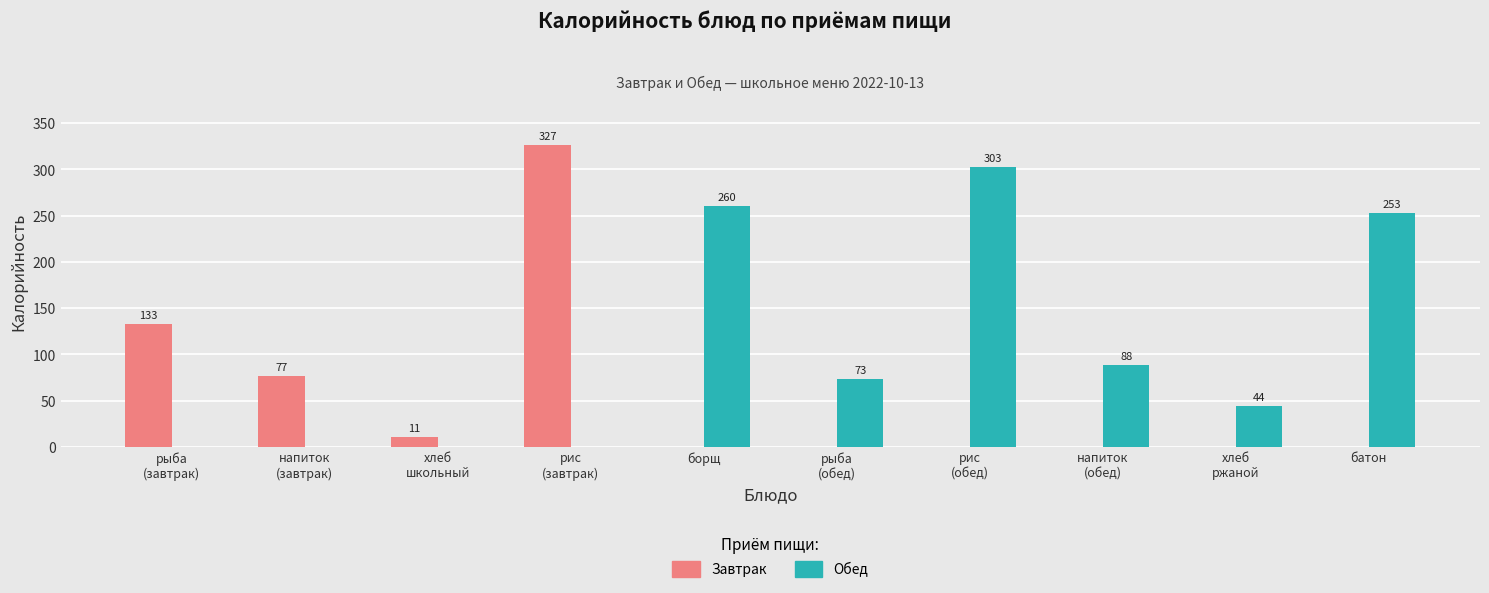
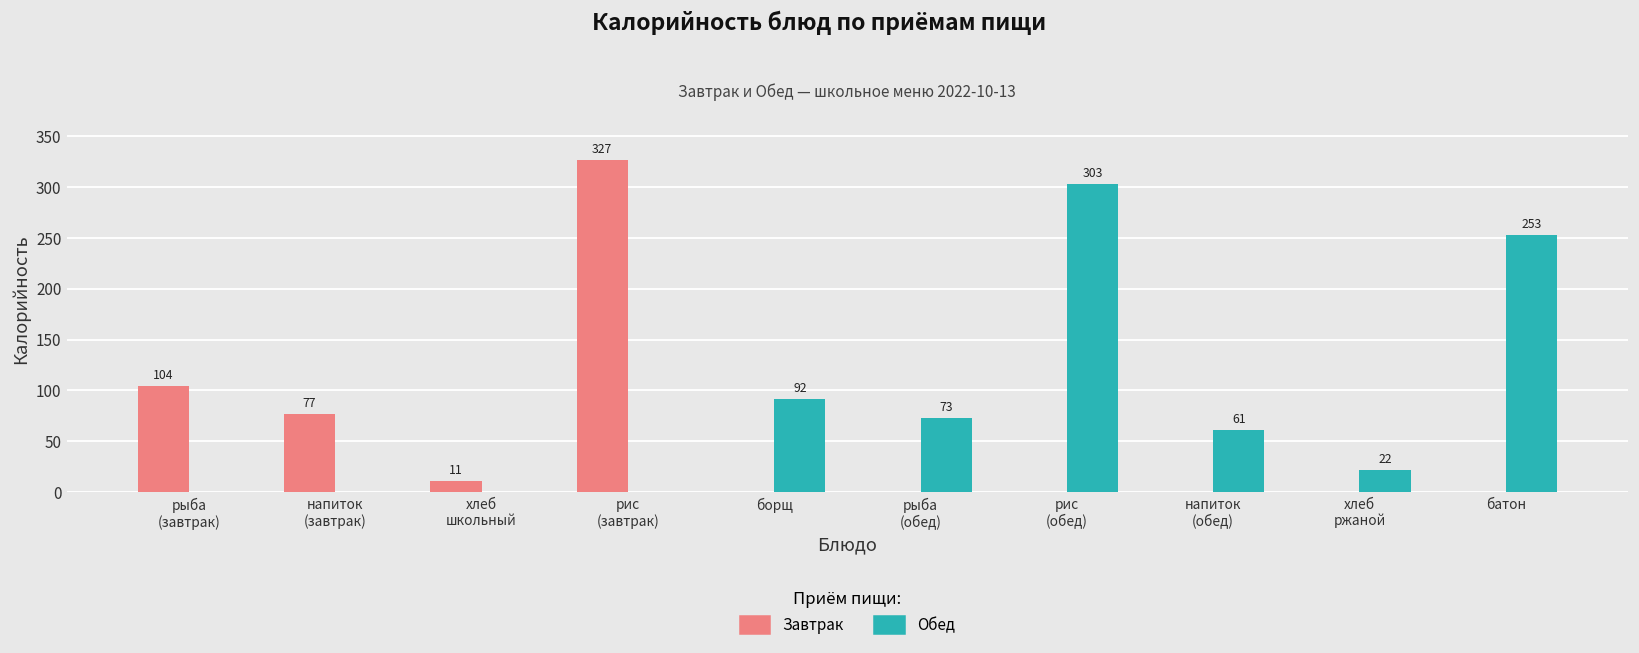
Завтрак, рыба (завтрак): 133 -> 104
Обед, борщ: 260 -> 92
Обед, напиток (обед): 88 -> 61
Обед, хлеб ржаной: 44 -> 22
